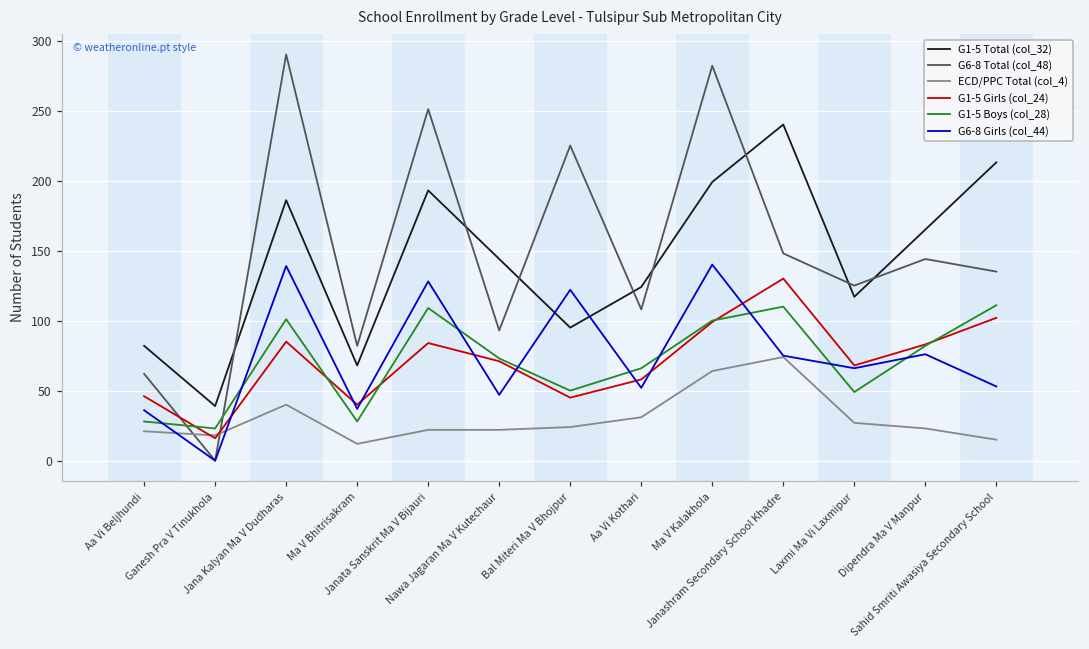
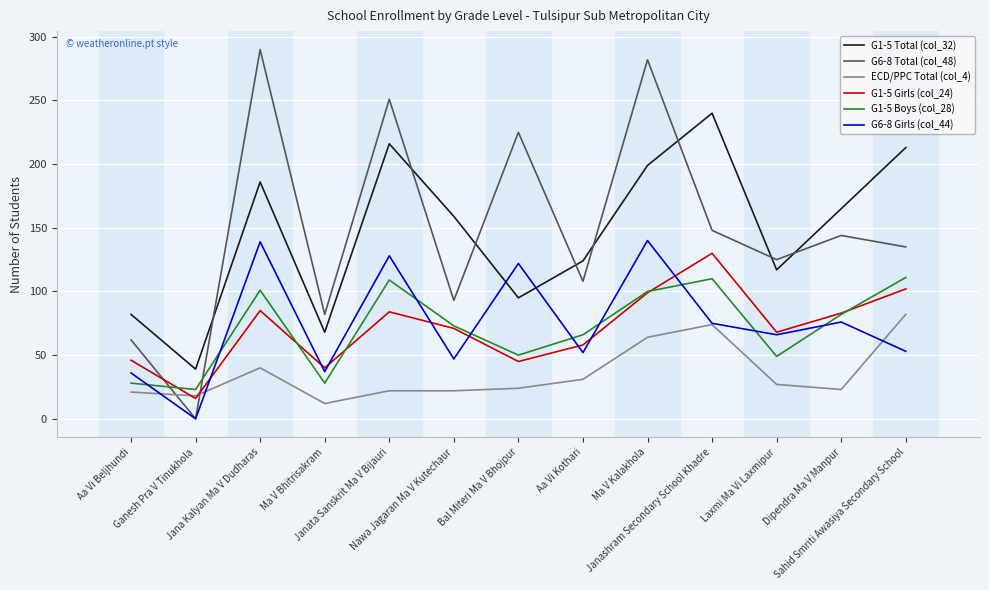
G1-5 Total (col_32), Janata Sanskrit Ma V Bijauri: 193 -> 216
G1-5 Total (col_32), Nawa Jagaran Ma V Kutechaur: 144 -> 159
ECD/PPC Total (col_4), Sahid Smriti Awasiya Secondary School: 15 -> 82
